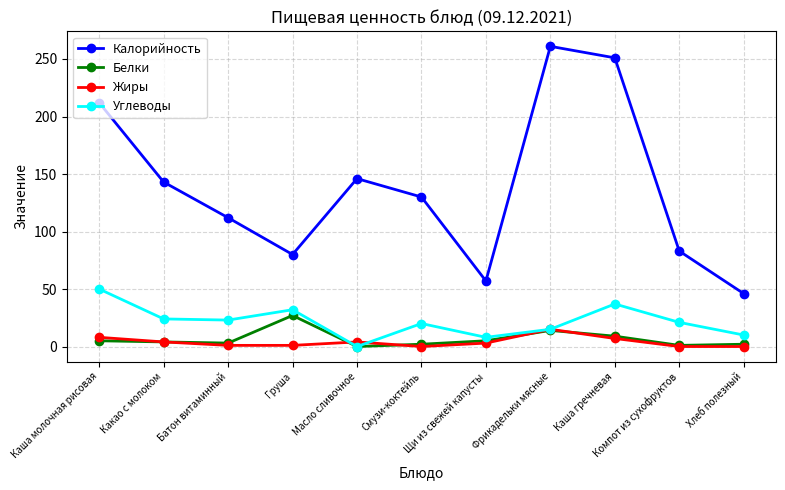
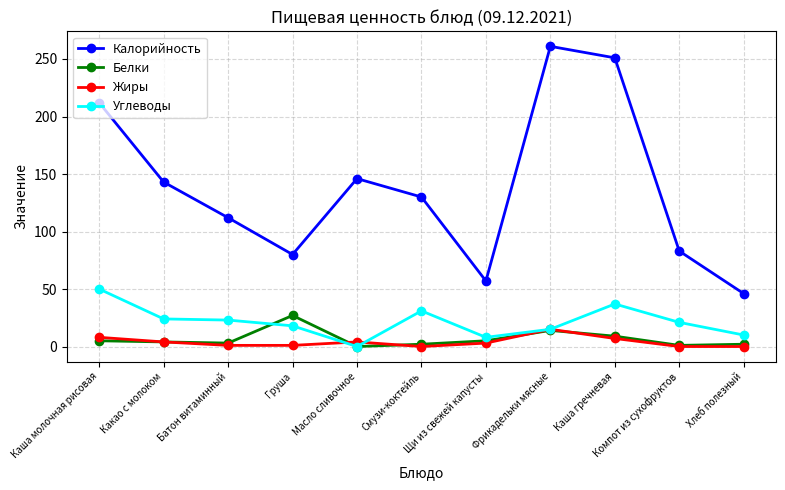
Углеводы, Груша: 32 -> 18
Углеводы, Смузи-коктейль: 20 -> 31
